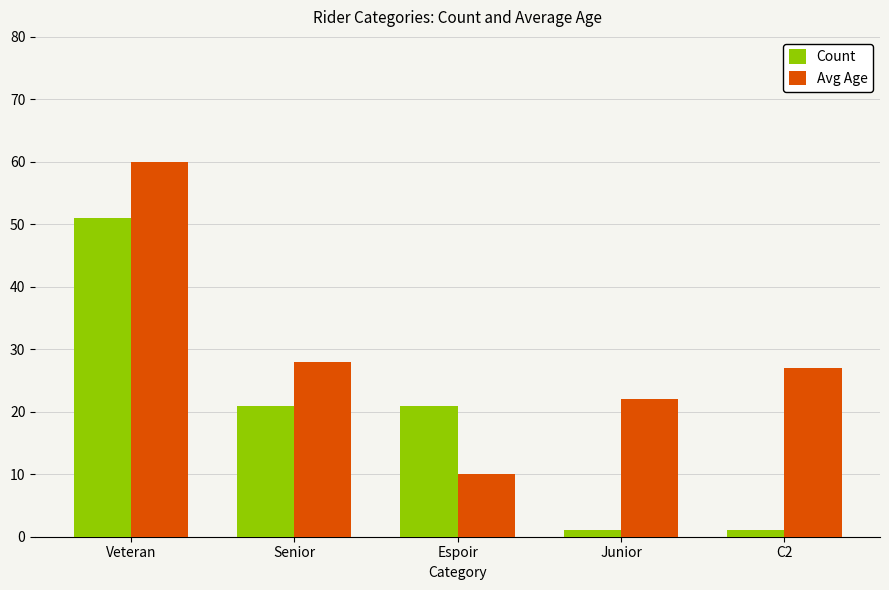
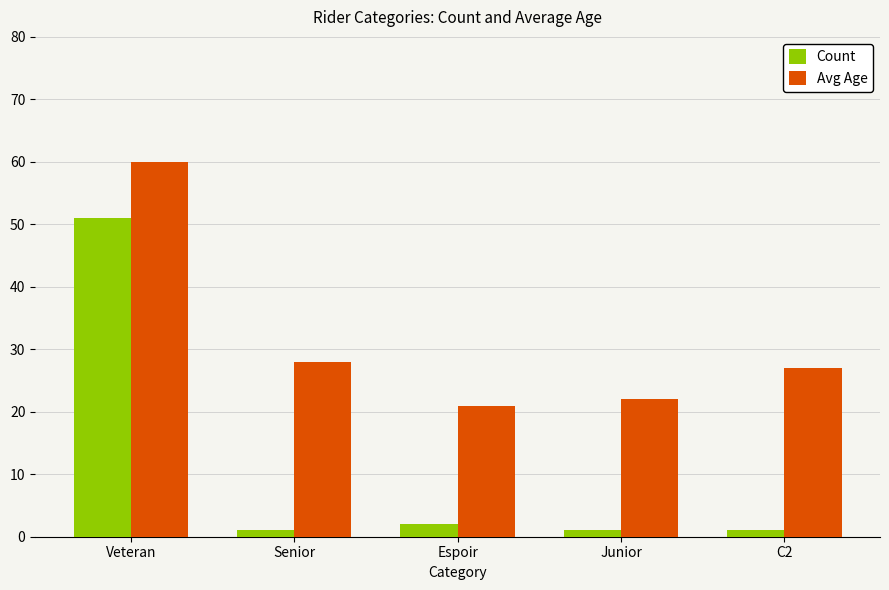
Count, Senior: 21 -> 1
Count, Espoir: 21 -> 2
Avg Age, Espoir: 10 -> 21
